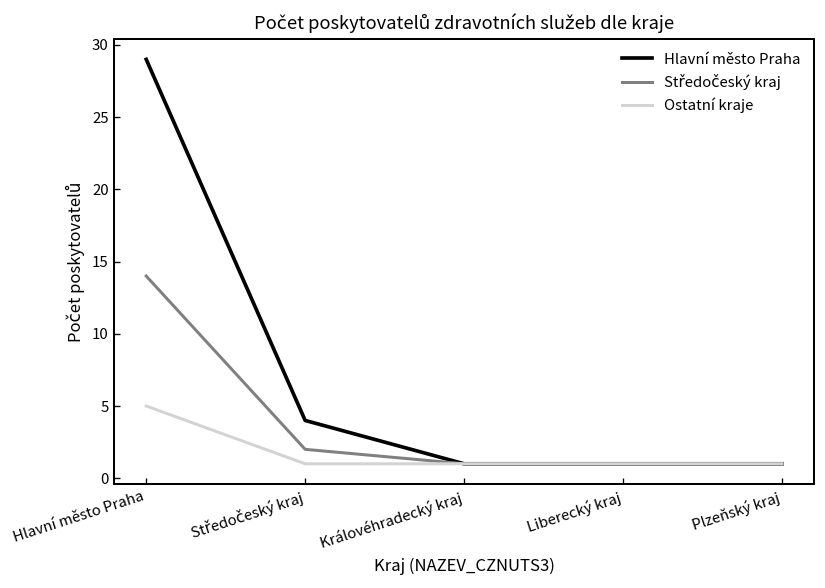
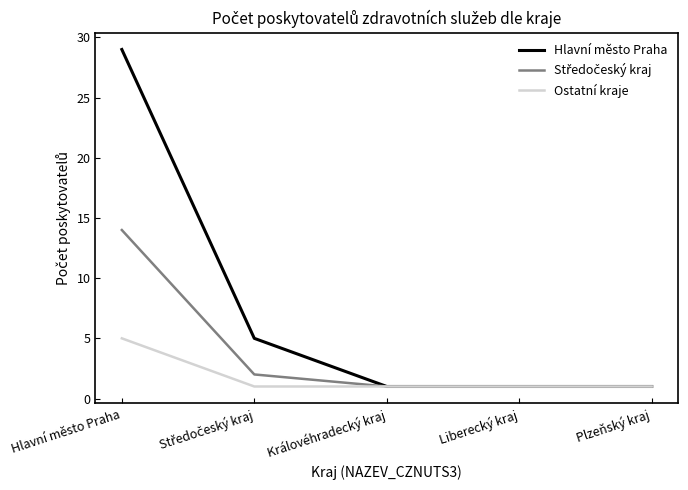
Hlavní město Praha, Středočeský kraj: 4 -> 5
